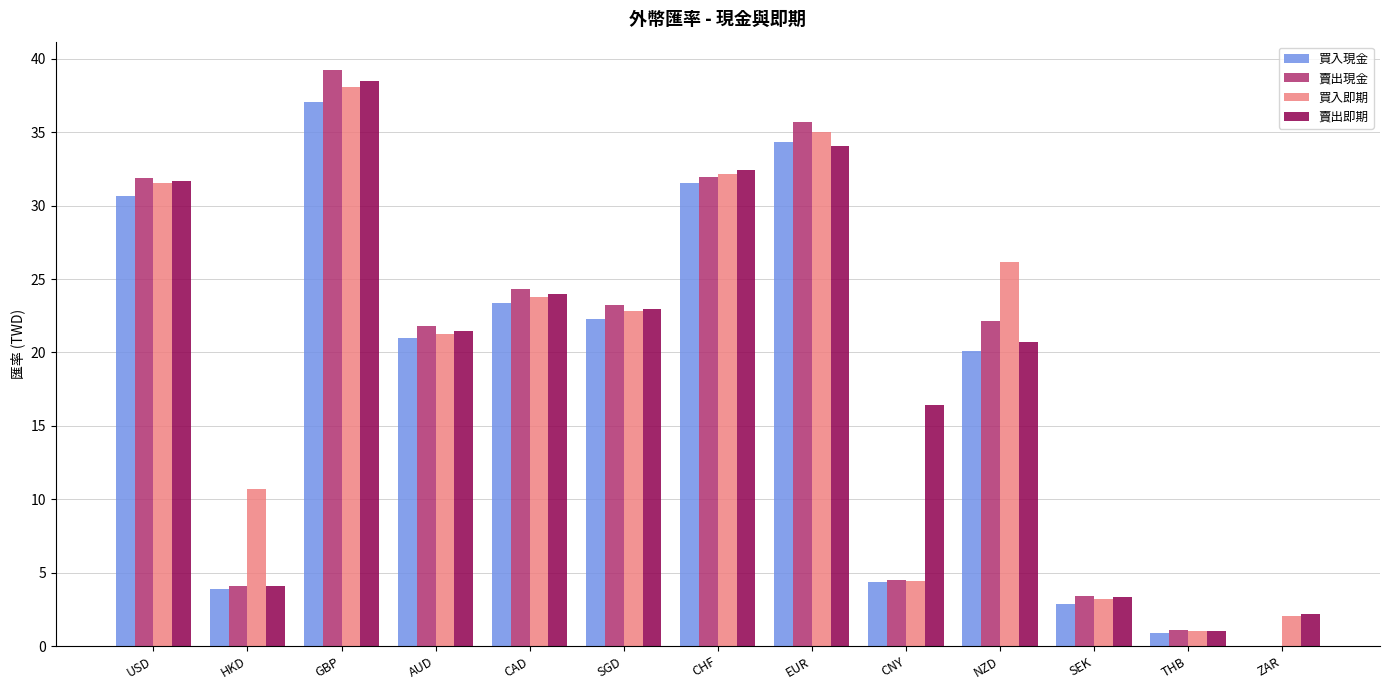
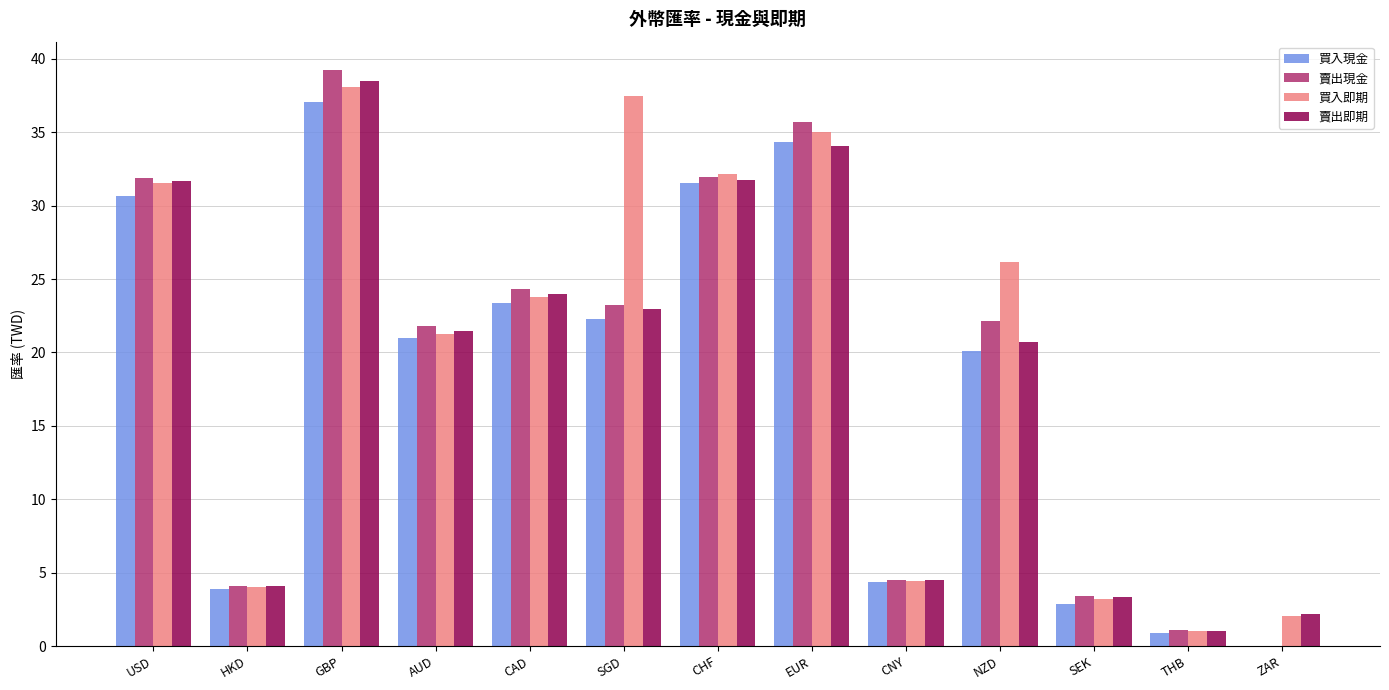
買入即期, HKD: 10.7 -> 4.0
買入即期, SGD: 22.8 -> 37.5
賣出即期, CHF: 32.5 -> 31.7
賣出即期, CNY: 16.4 -> 4.5
